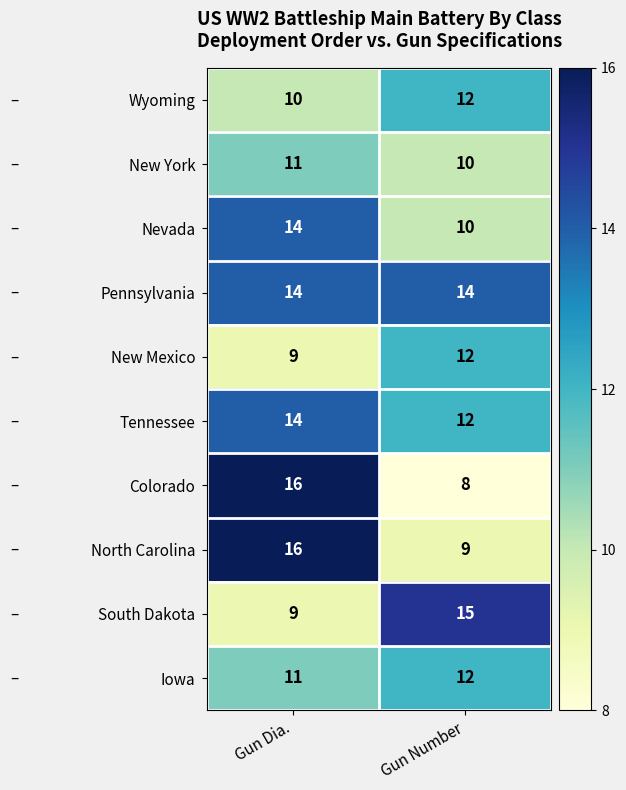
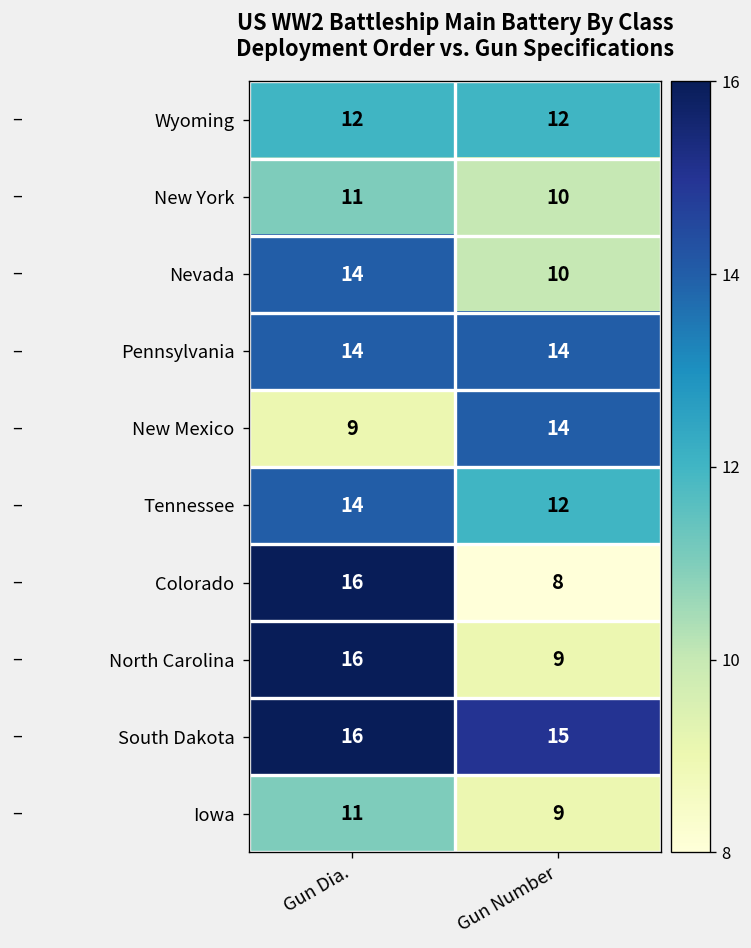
Wyoming, Gun Dia.: 10 -> 12
New Mexico, Gun Number: 12 -> 14
South Dakota, Gun Dia.: 9 -> 16
Iowa, Gun Number: 12 -> 9
